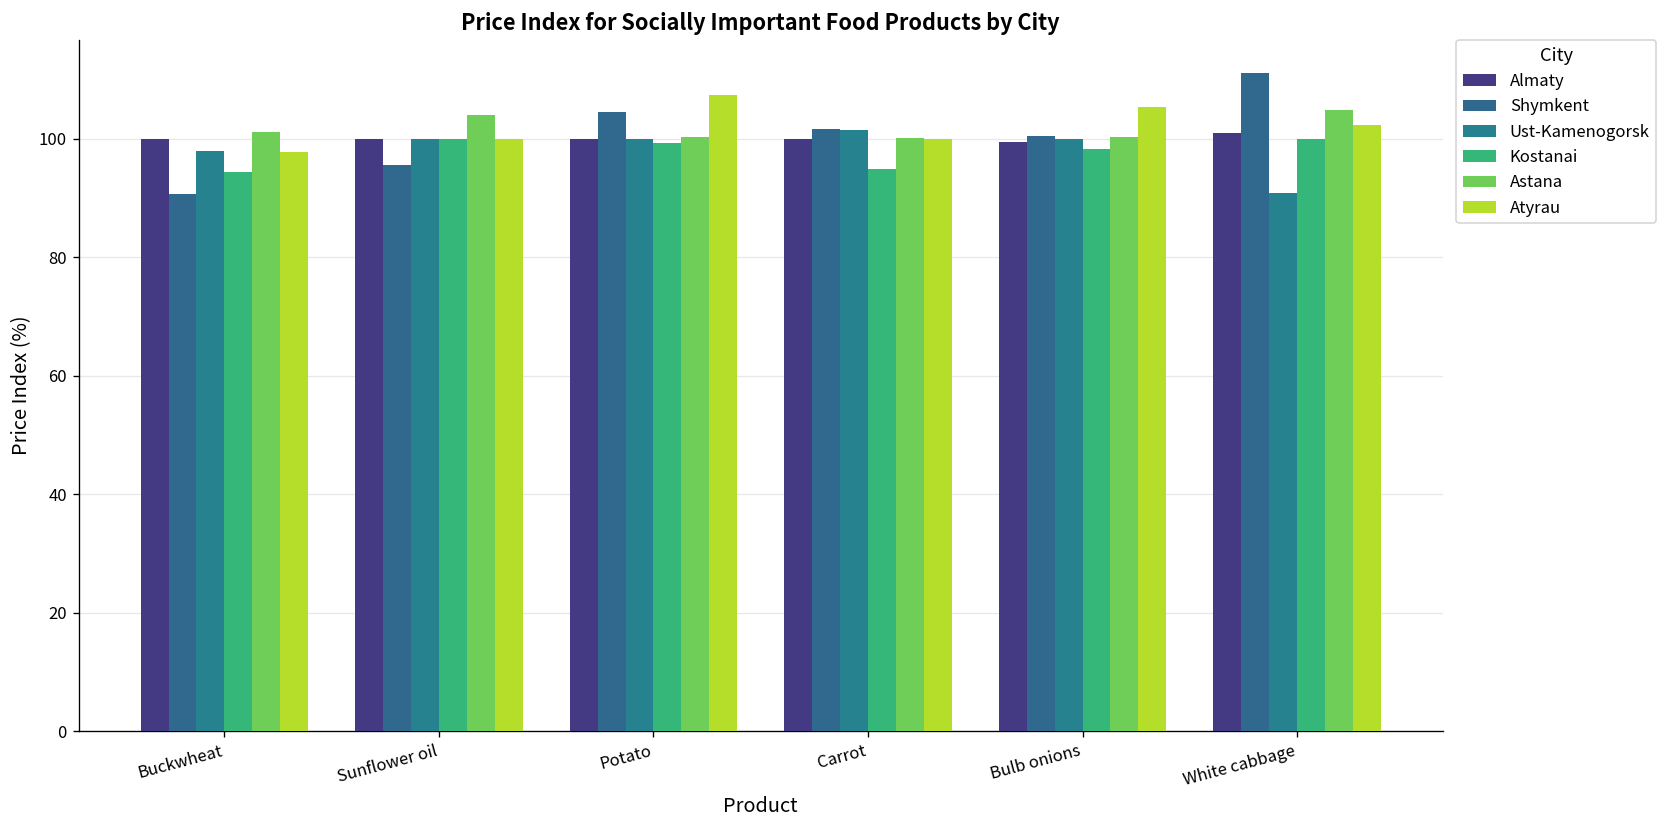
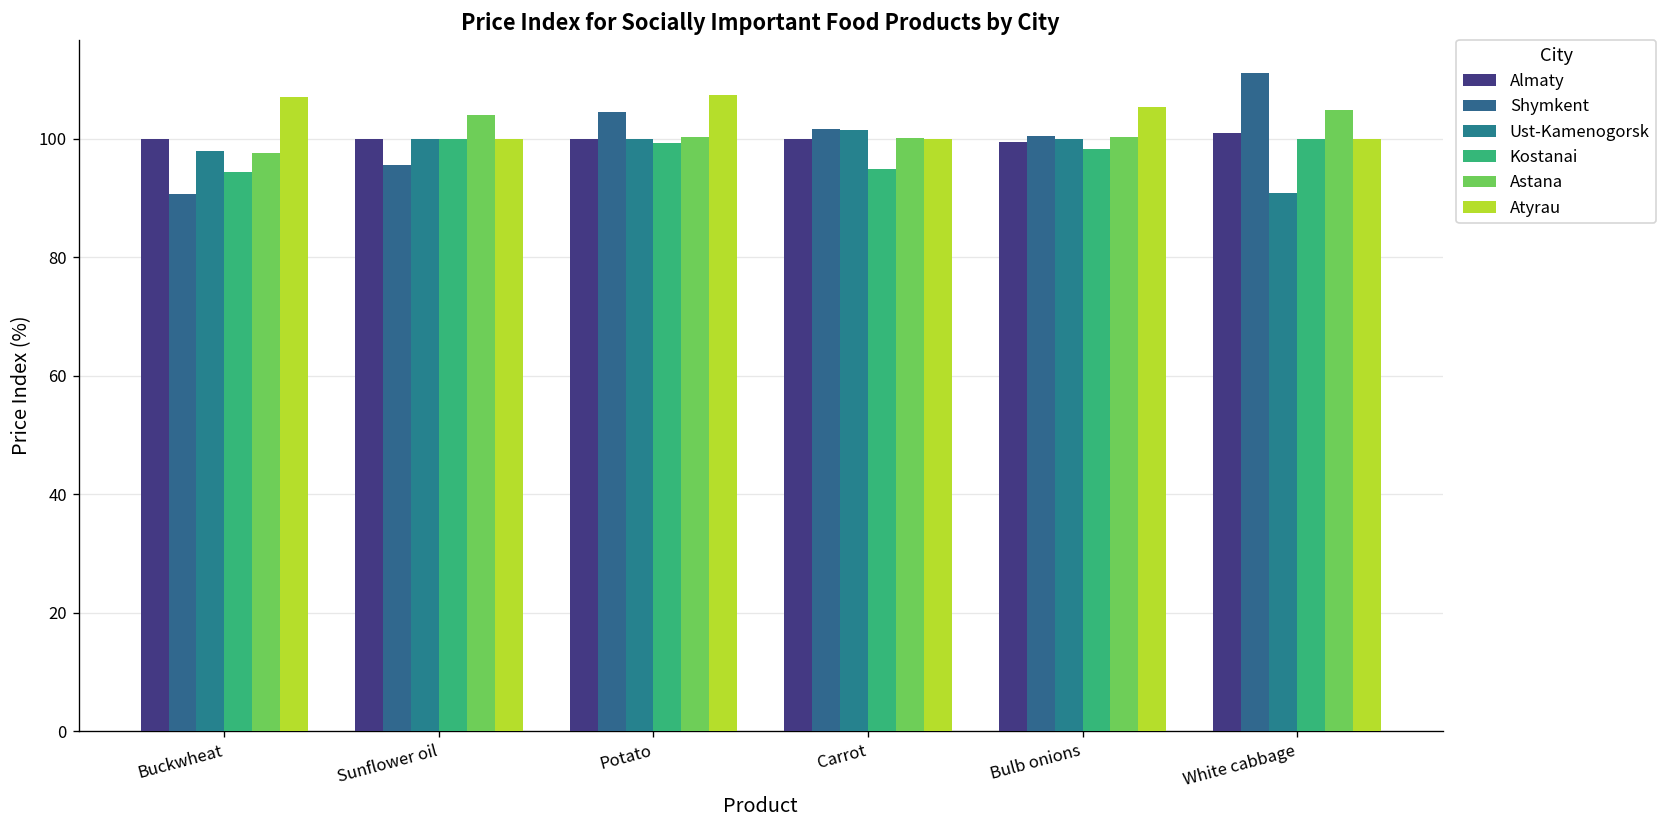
Astana, Buckwheat: 101 -> 98
Atyrau, Buckwheat: 98 -> 107
Atyrau, White cabbage: 102 -> 100
